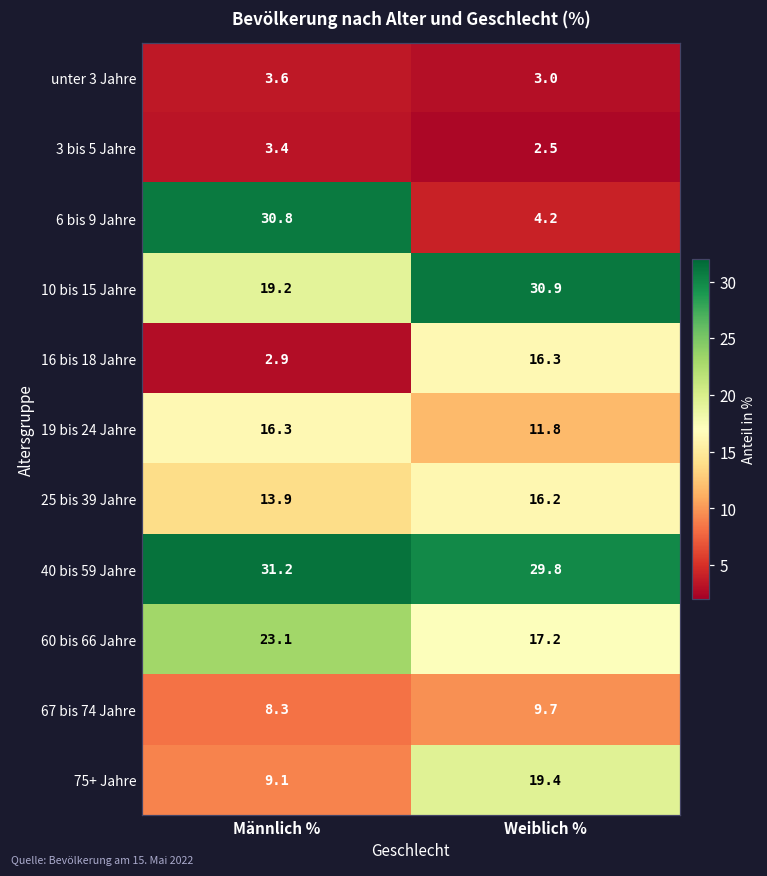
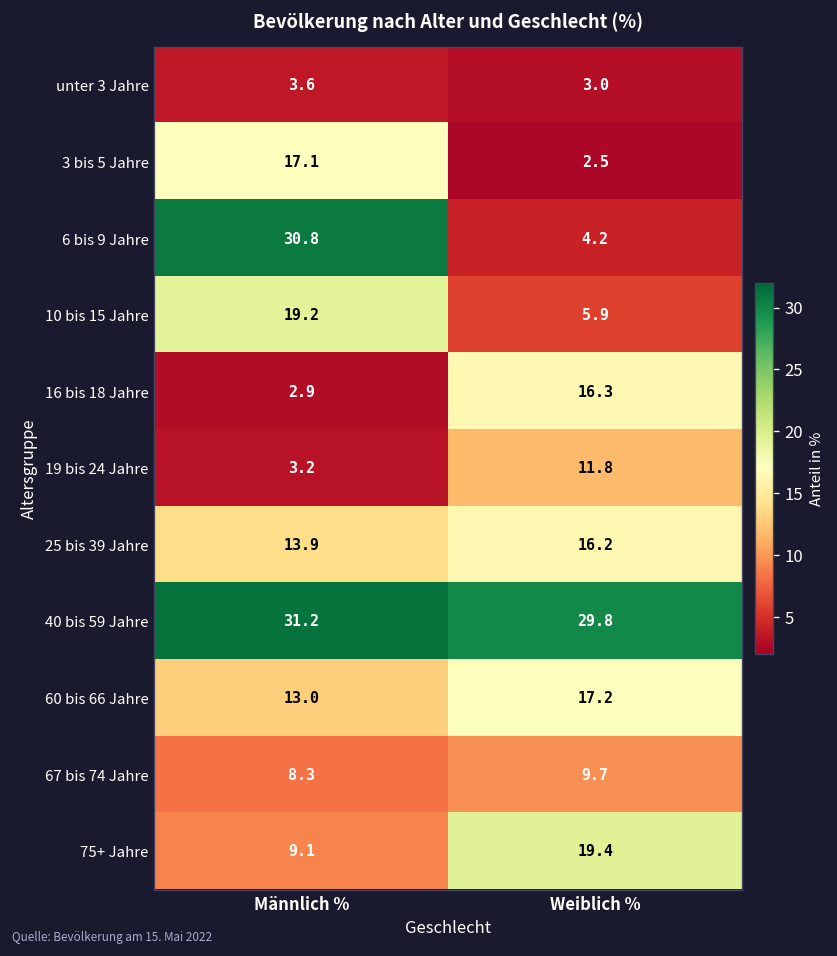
3 bis 5 Jahre, Männlich %: 3.4 -> 17.1
10 bis 15 Jahre, Weiblich %: 30.9 -> 5.9
19 bis 24 Jahre, Männlich %: 16.3 -> 3.2
60 bis 66 Jahre, Männlich %: 23.1 -> 13.0
